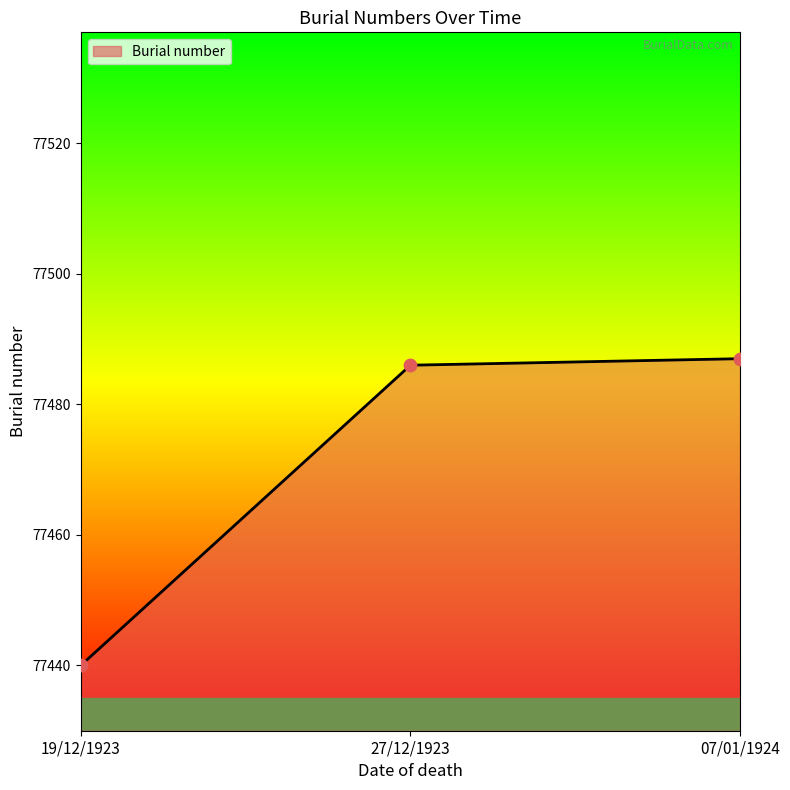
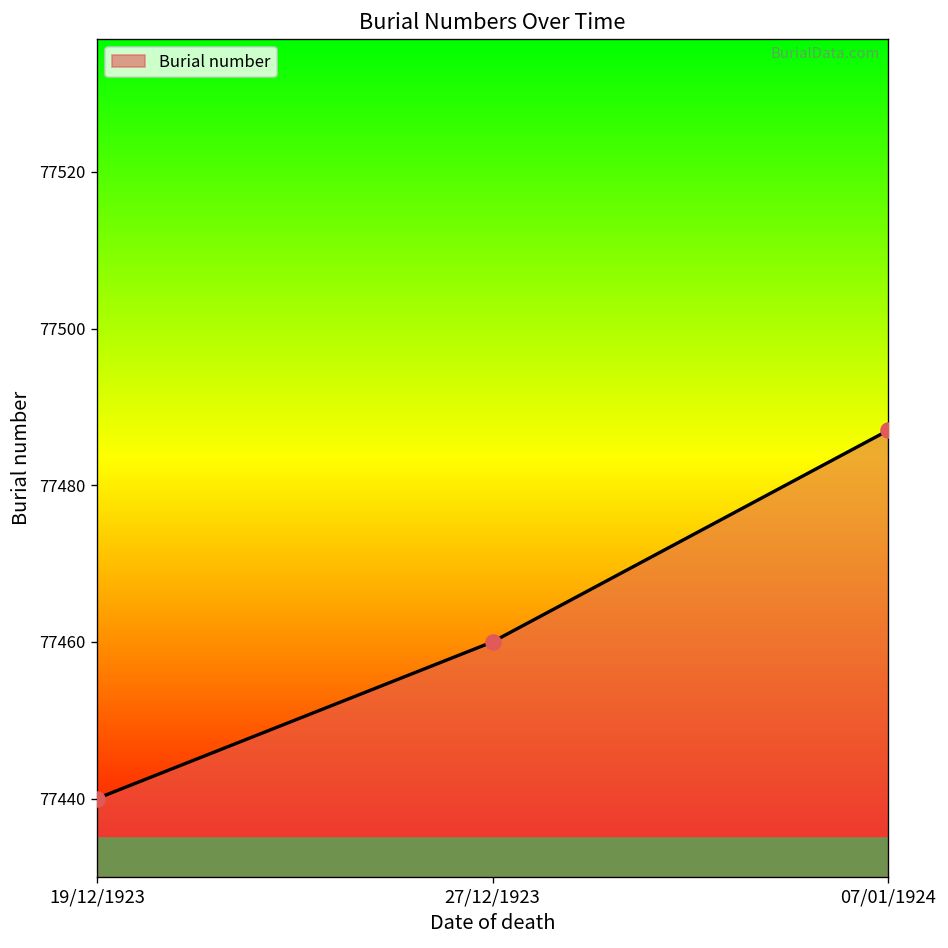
27/12/1923: 77486 -> 77460
